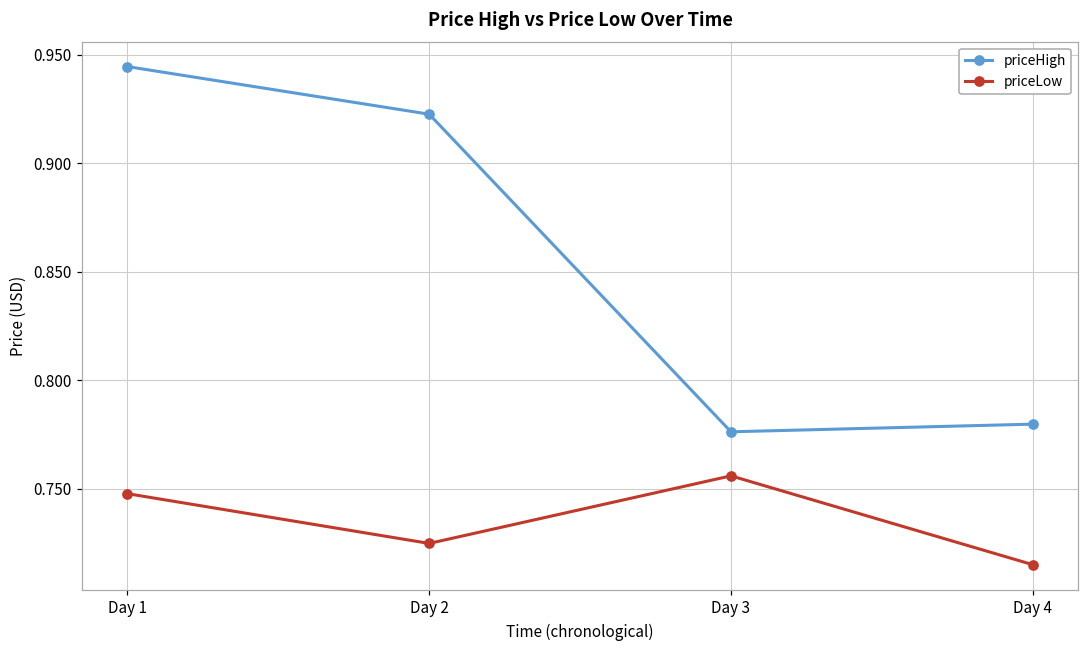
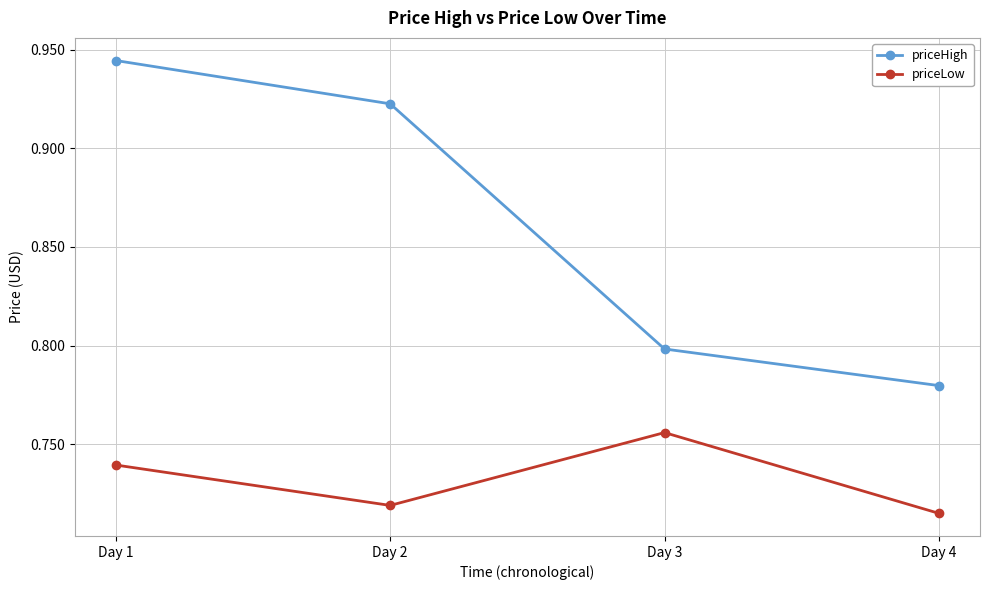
priceLow, Day 1: 0.748 -> 0.740
priceLow, Day 2: 0.725 -> 0.719
priceHigh, Day 3: 0.776 -> 0.798
